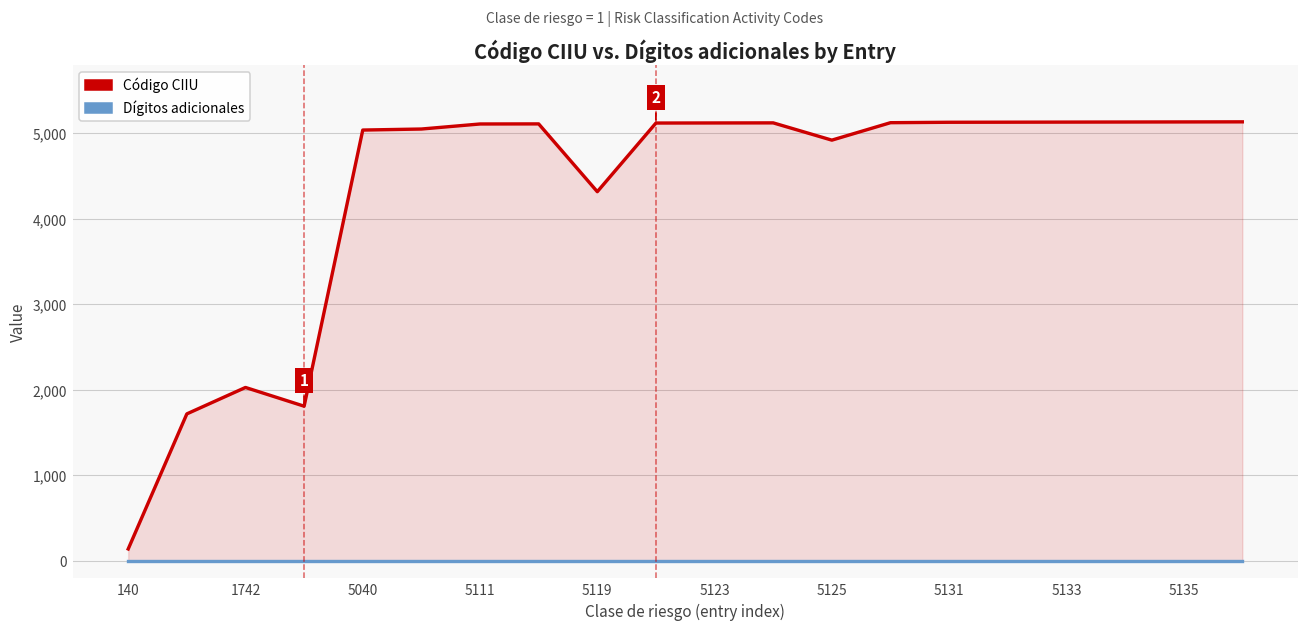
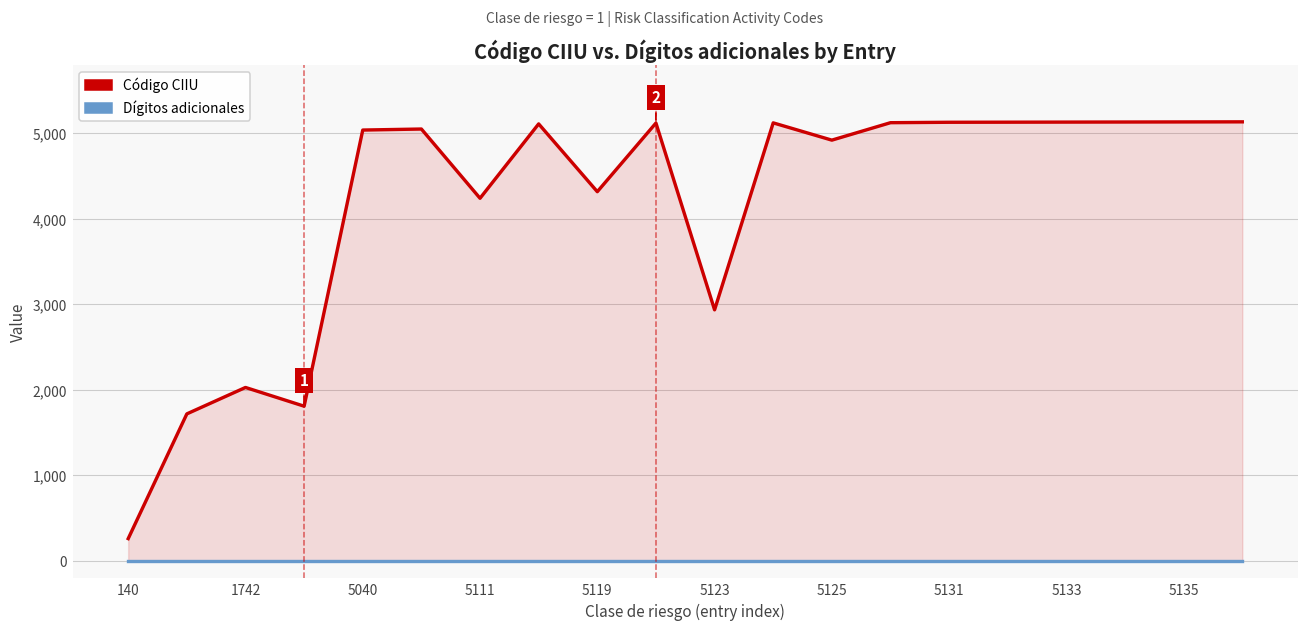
Código CIIU, 140: 100 -> 300
Código CIIU, 5111: 5,100 -> 4,200
Código CIIU, 5123: 5,100 -> 2,900
